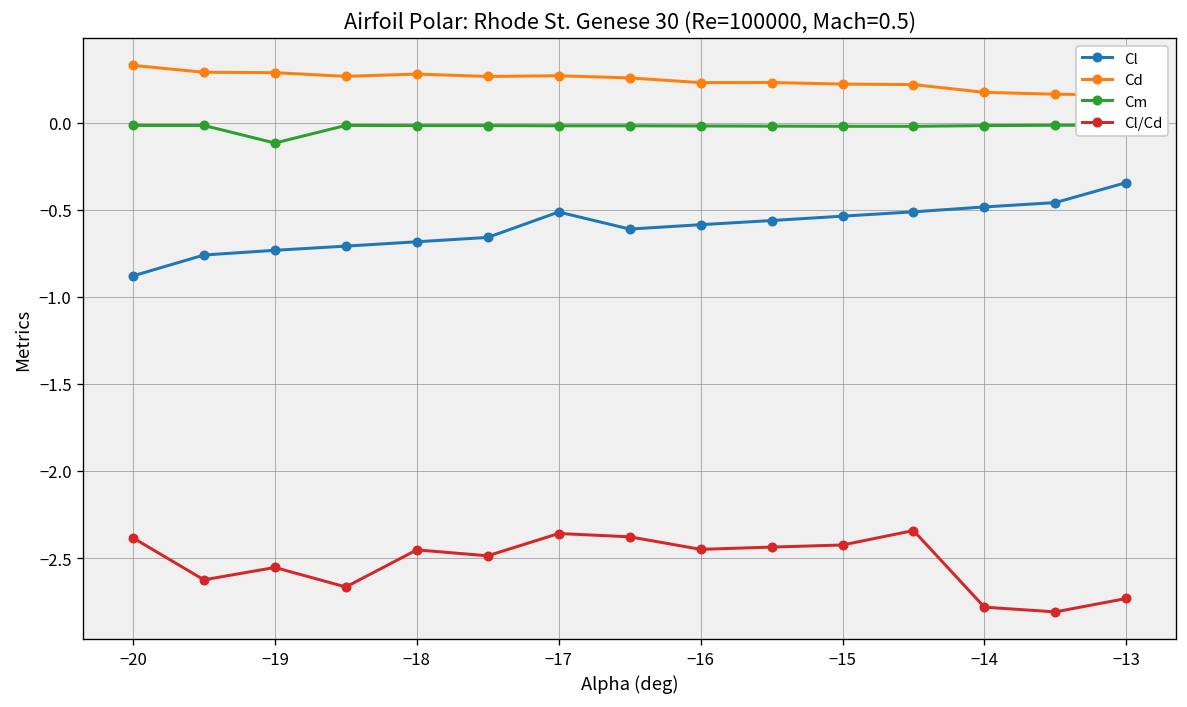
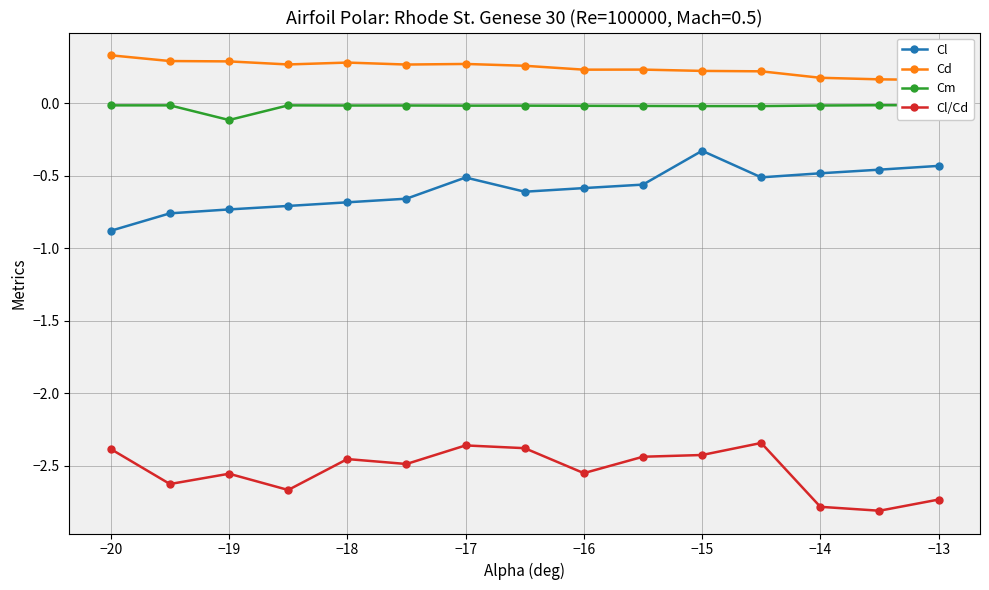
Cl/Cd, −16: -2.45 -> -2.55
Cl, −15: -0.54 -> -0.33
Cl, −13: -0.34 -> -0.43
